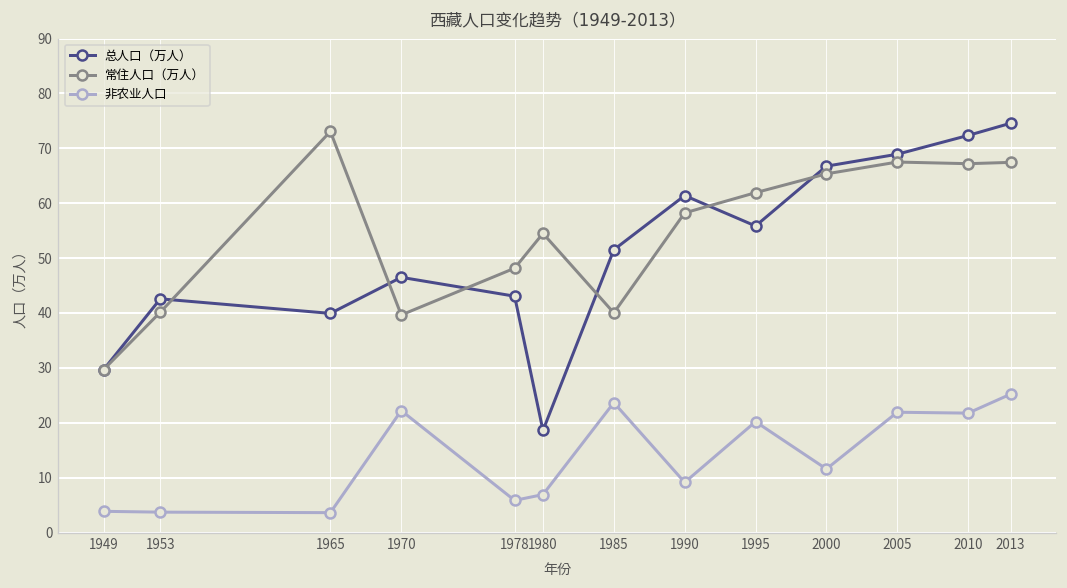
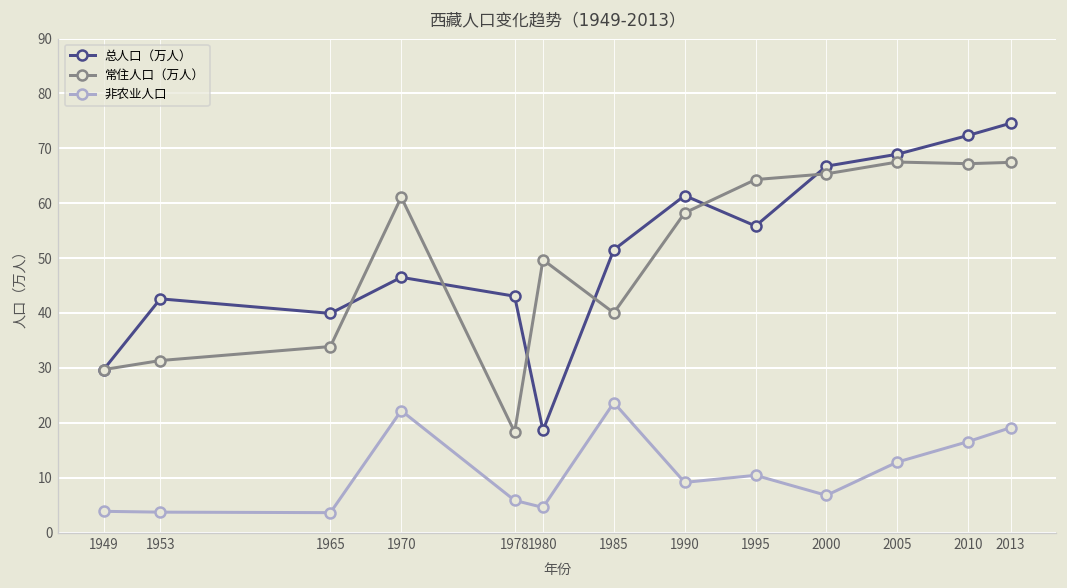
常住人口（万人）, 1953: 40 -> 31
常住人口（万人）, 1965: 73 -> 34
常住人口（万人）, 1970: 40 -> 61
常住人口（万人）, 1978: 48 -> 18
常住人口（万人）, 1980: 55 -> 50
非农业人口, 1980: 7 -> 5
常住人口（万人）, 1995: 62 -> 64
非农业人口, 1995: 20 -> 10
非农业人口, 2000: 12 -> 7
非农业人口, 2005: 22 -> 13
非农业人口, 2010: 22 -> 17
非农业人口, 2013: 25 -> 19
